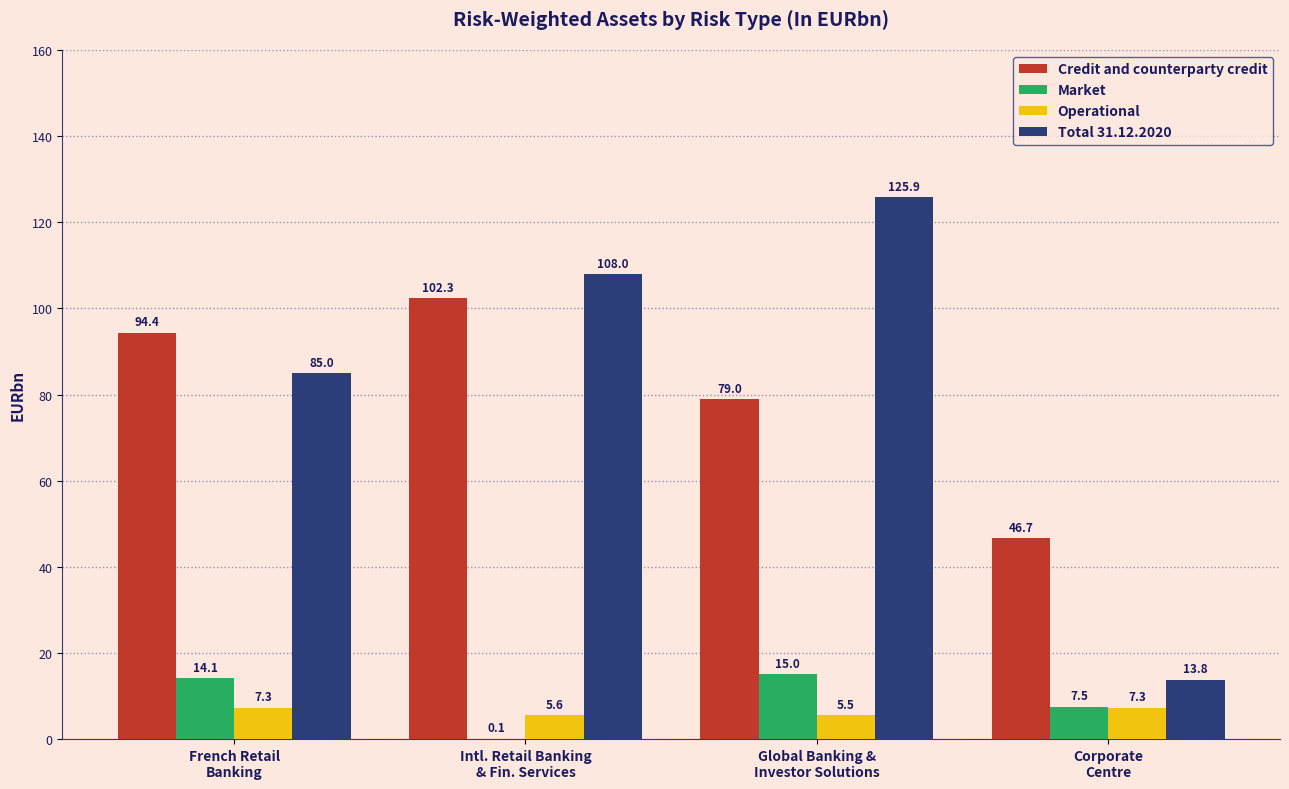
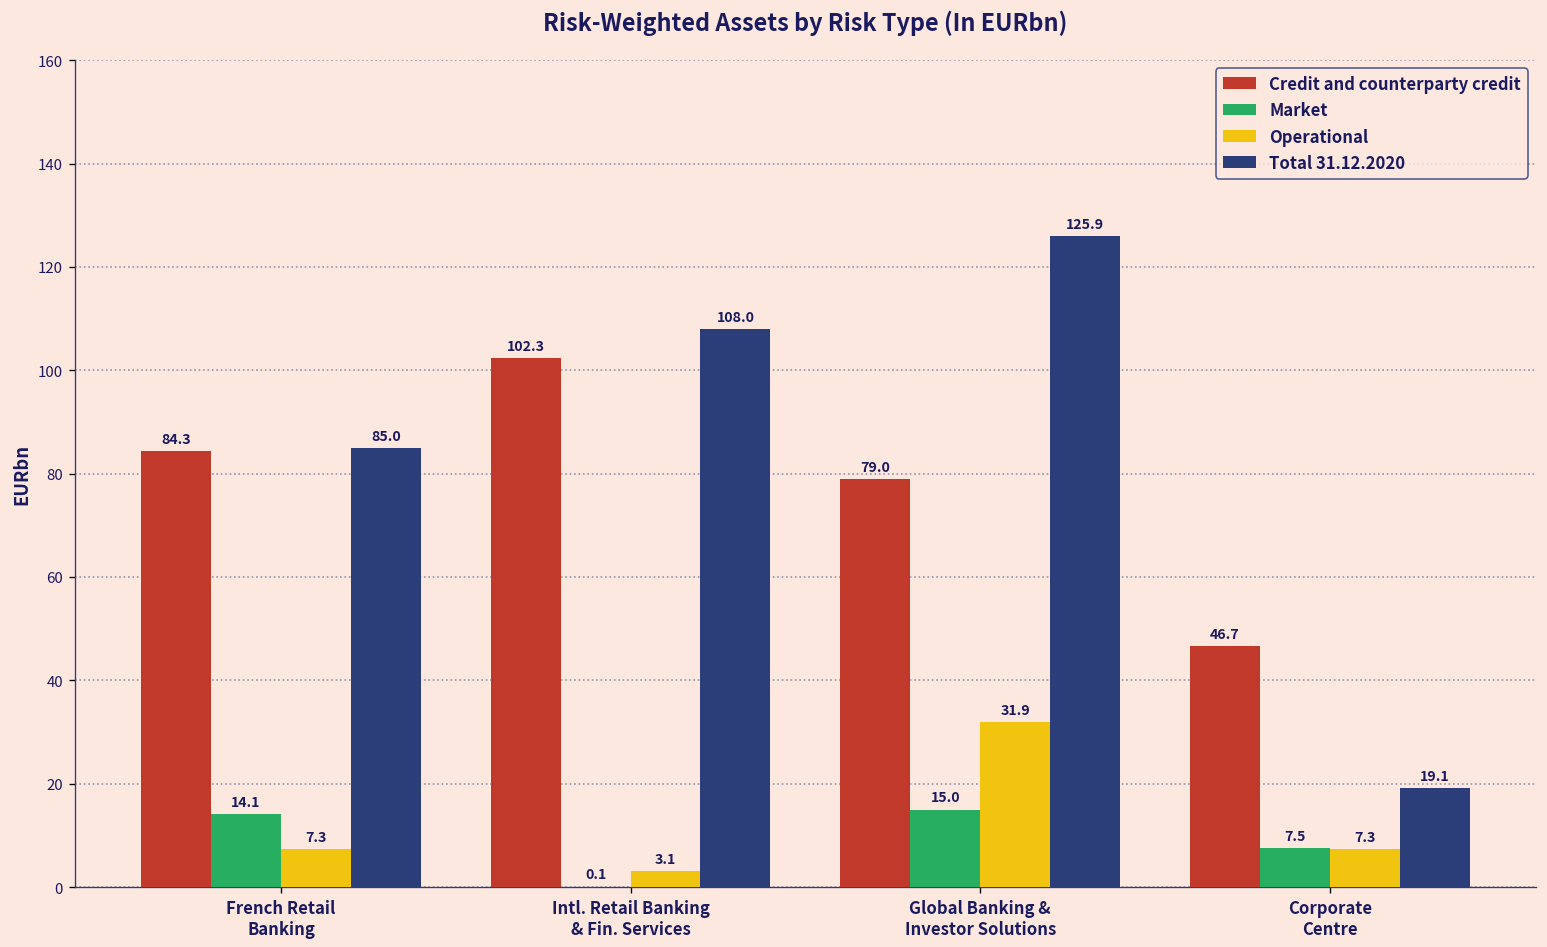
Credit and counterparty credit, French Retail Banking: 94.4 -> 84.3
Operational, Intl. Retail Banking & Fin. Services: 5.6 -> 3.1
Operational, Global Banking & Investor Solutions: 5.5 -> 31.9
Total 31.12.2020, Corporate Centre: 13.8 -> 19.1
